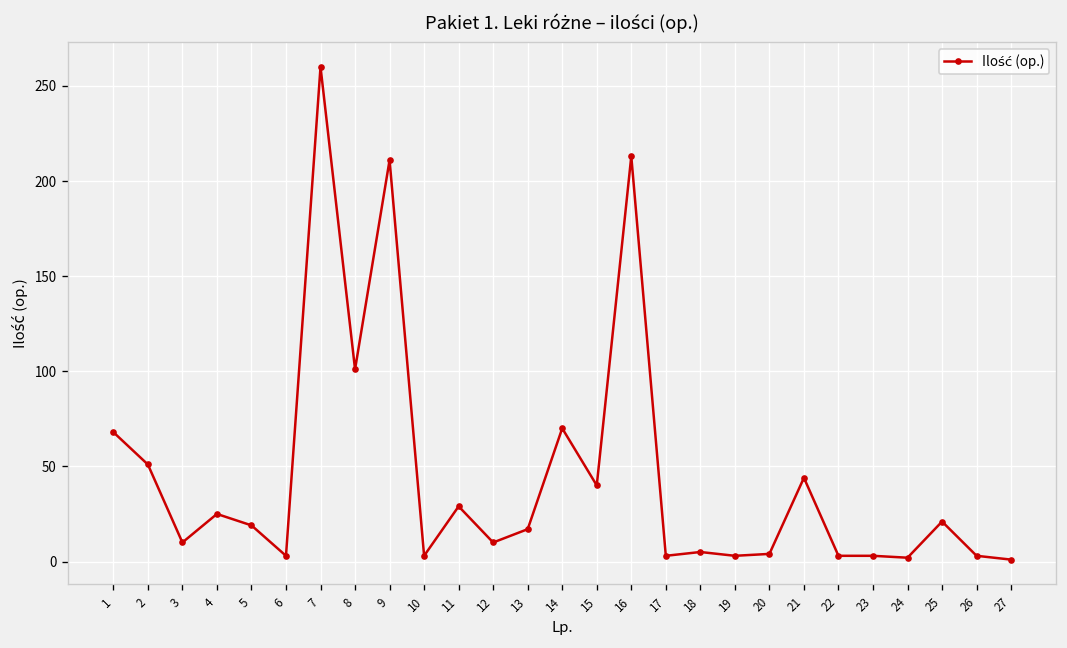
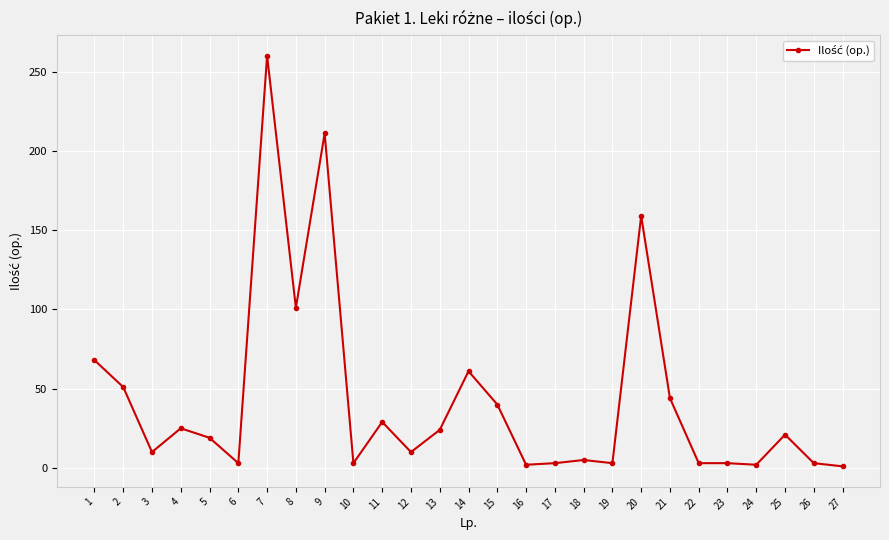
13: 17 -> 24
14: 70 -> 61
16: 213 -> 2
20: 4 -> 159
